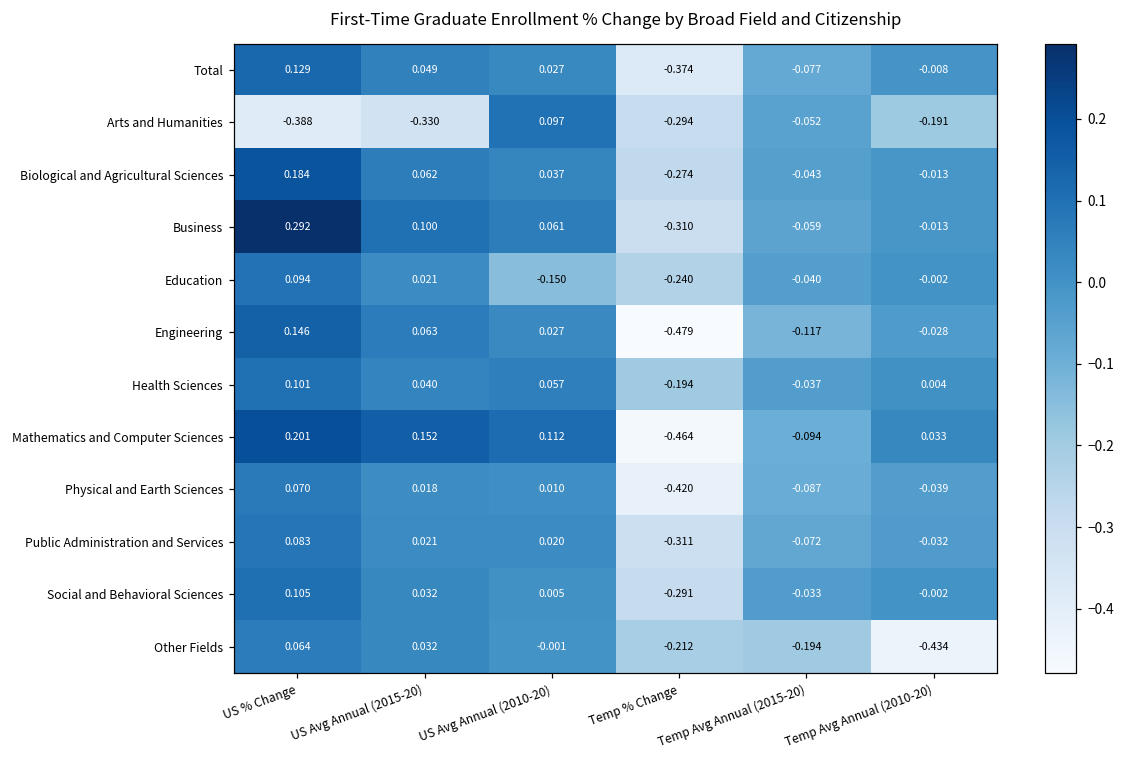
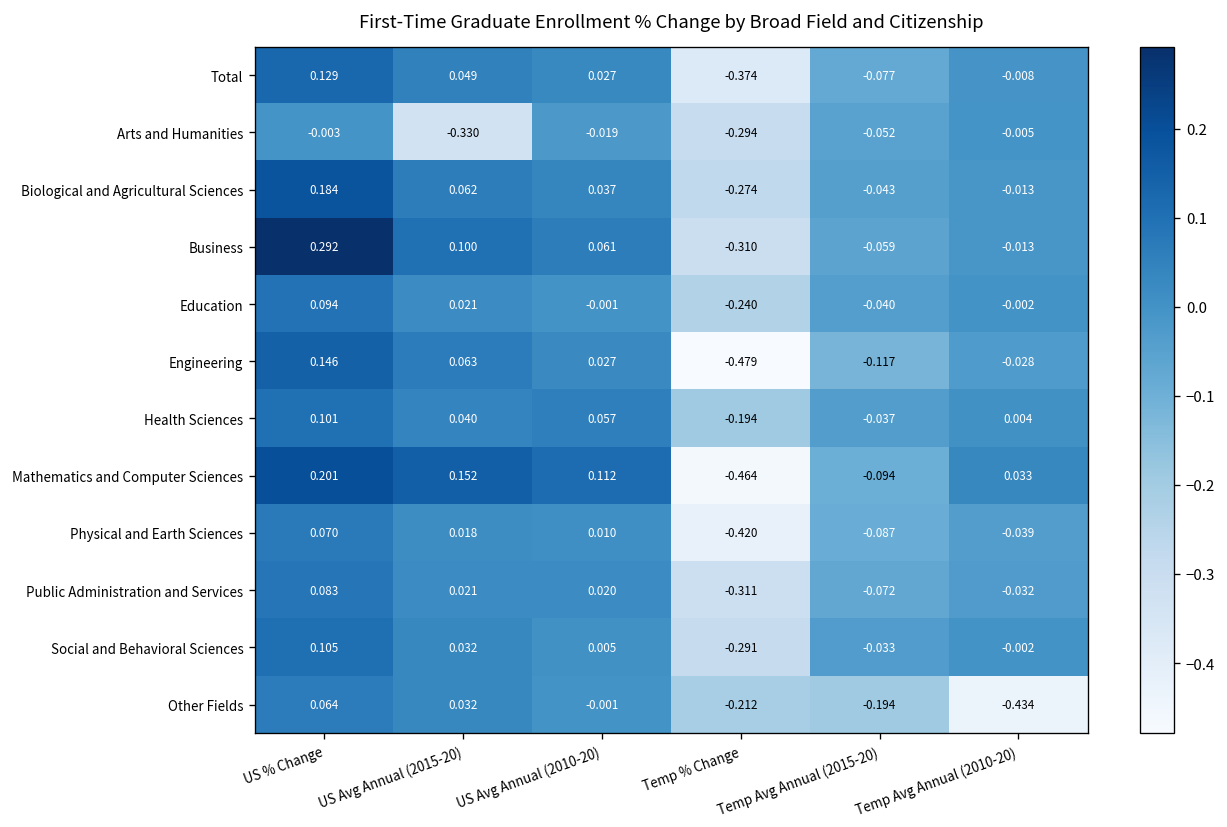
Arts and Humanities, US % Change: -0.388 -> -0.003
Arts and Humanities, US Avg Annual (2010-20): 0.097 -> -0.019
Arts and Humanities, Temp Avg Annual (2010-20): -0.191 -> -0.005
Education, US Avg Annual (2010-20): -0.150 -> -0.001
